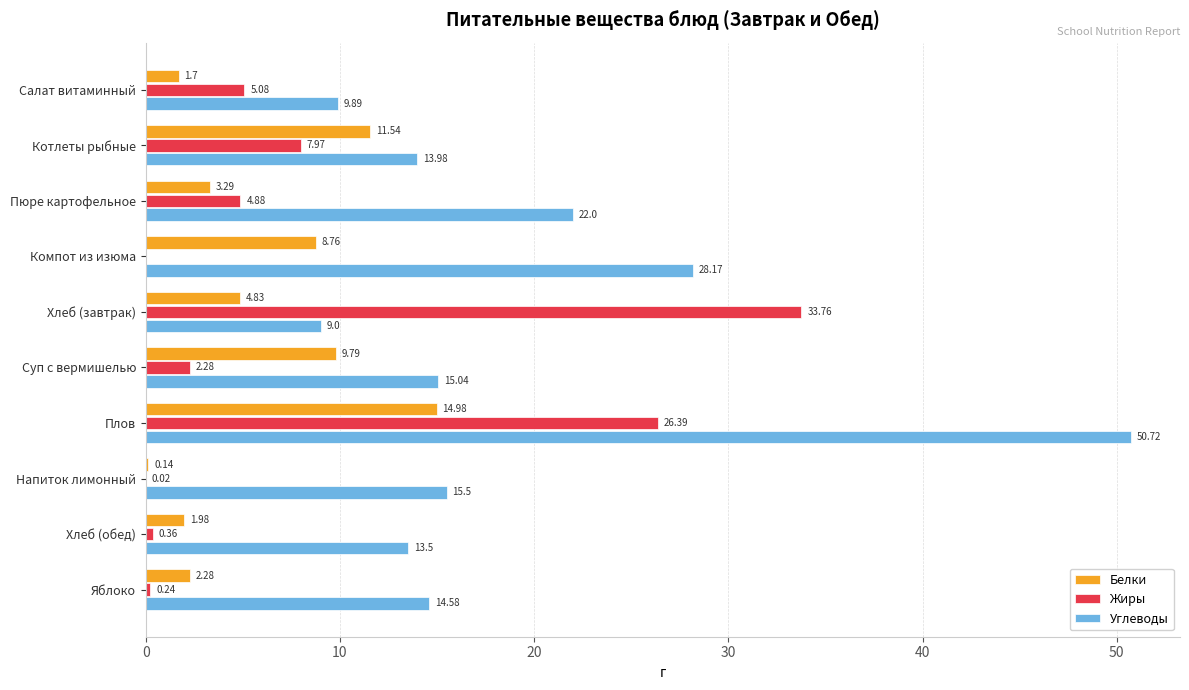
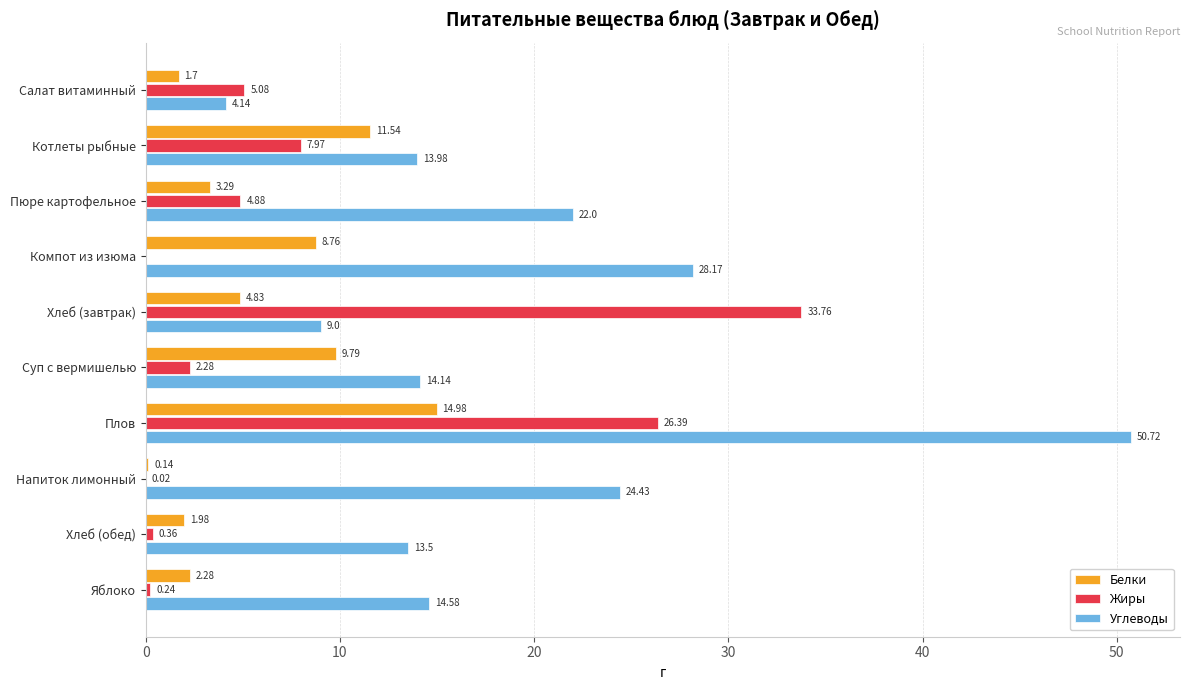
Углеводы, Салат витаминный: 9.89 -> 4.14
Углеводы, Суп с вермишелью: 15.04 -> 14.14
Углеводы, Напиток лимонный: 15.5 -> 24.43
